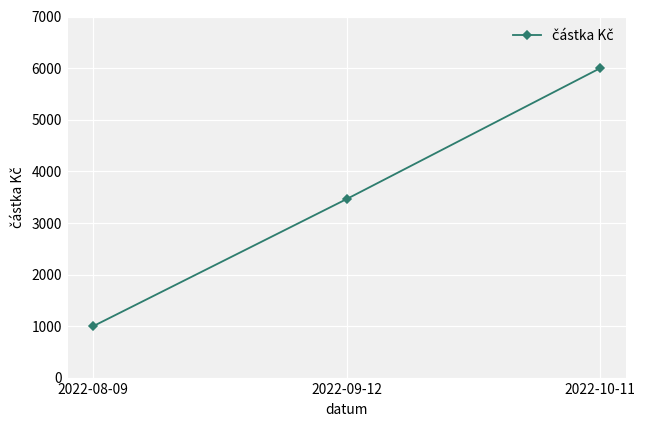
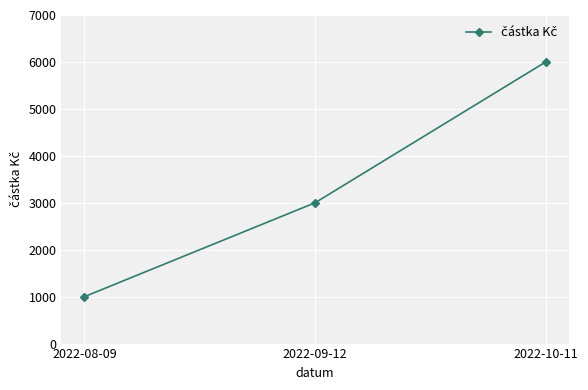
2022-09-12: 3500 -> 3000
